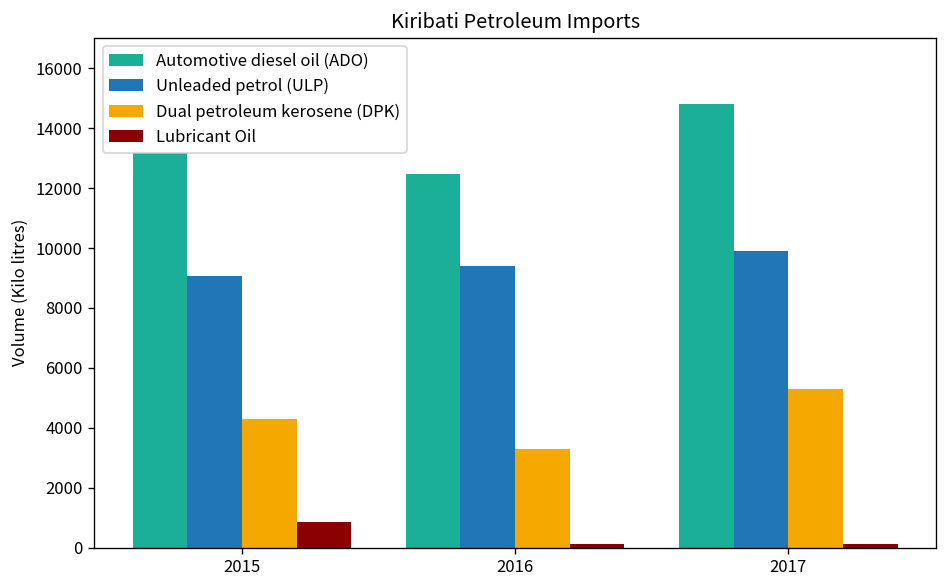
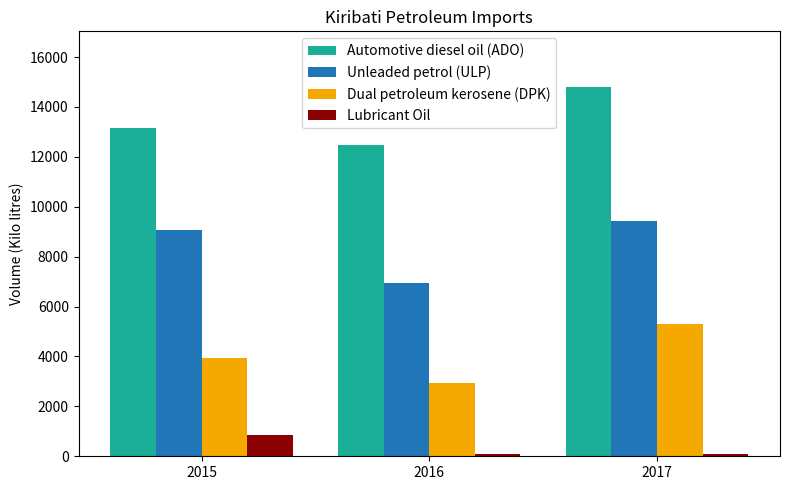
Dual petroleum kerosene (DPK), 2015: 4300 -> 3900
Unleaded petrol (ULP), 2016: 9400 -> 6900
Dual petroleum kerosene (DPK), 2016: 3300 -> 2900
Unleaded petrol (ULP), 2017: 9900 -> 9400
